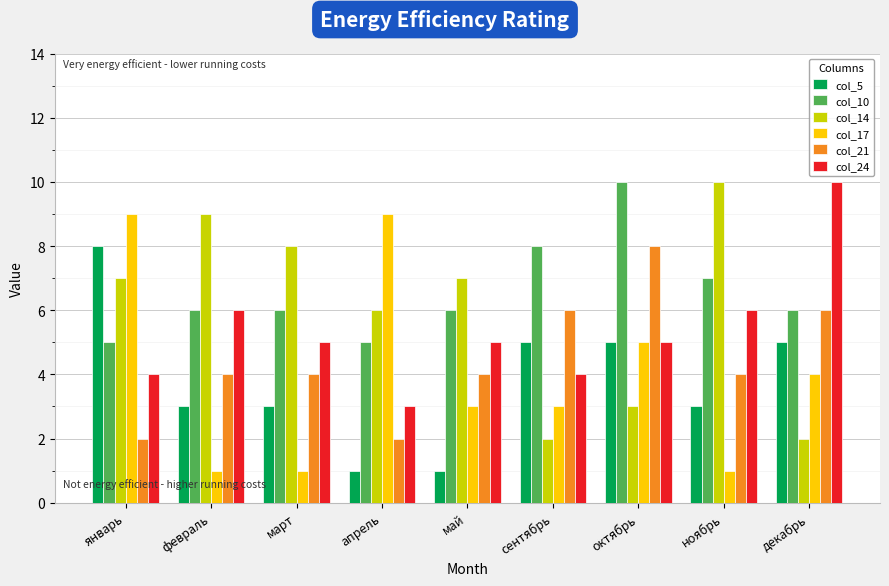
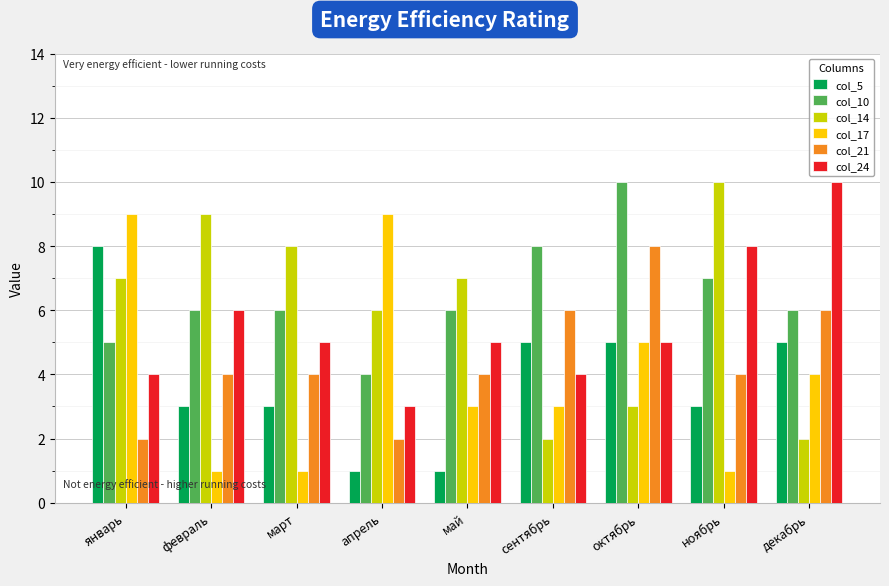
col_10, апрель: 5 -> 4
col_24, ноябрь: 6 -> 8
